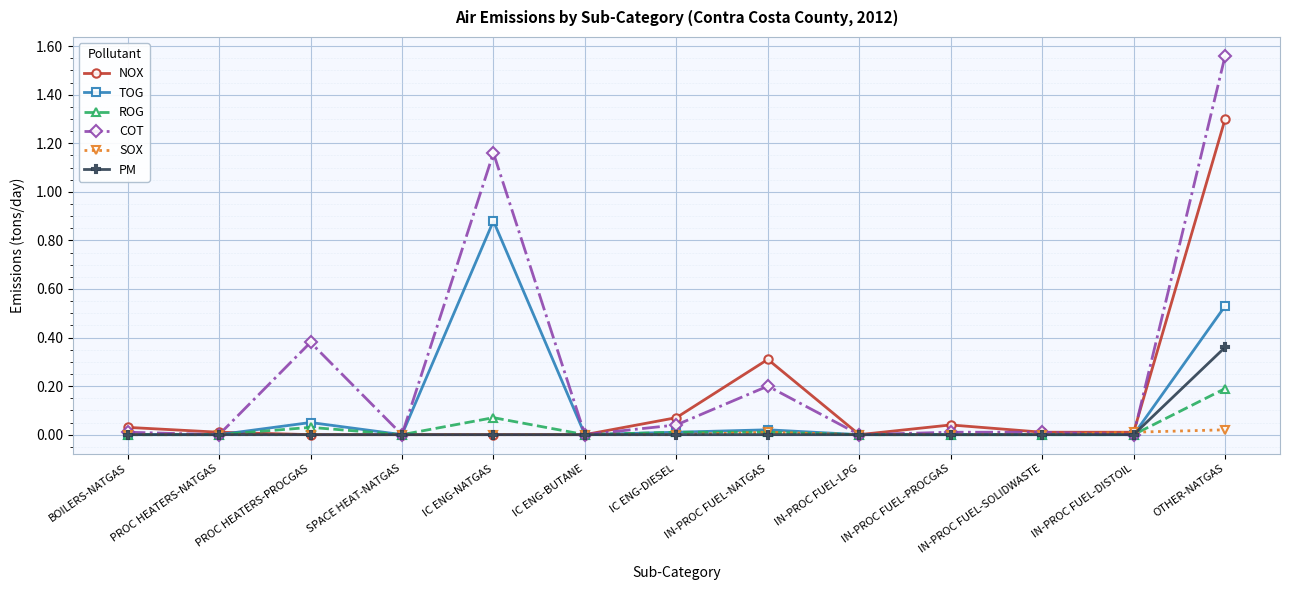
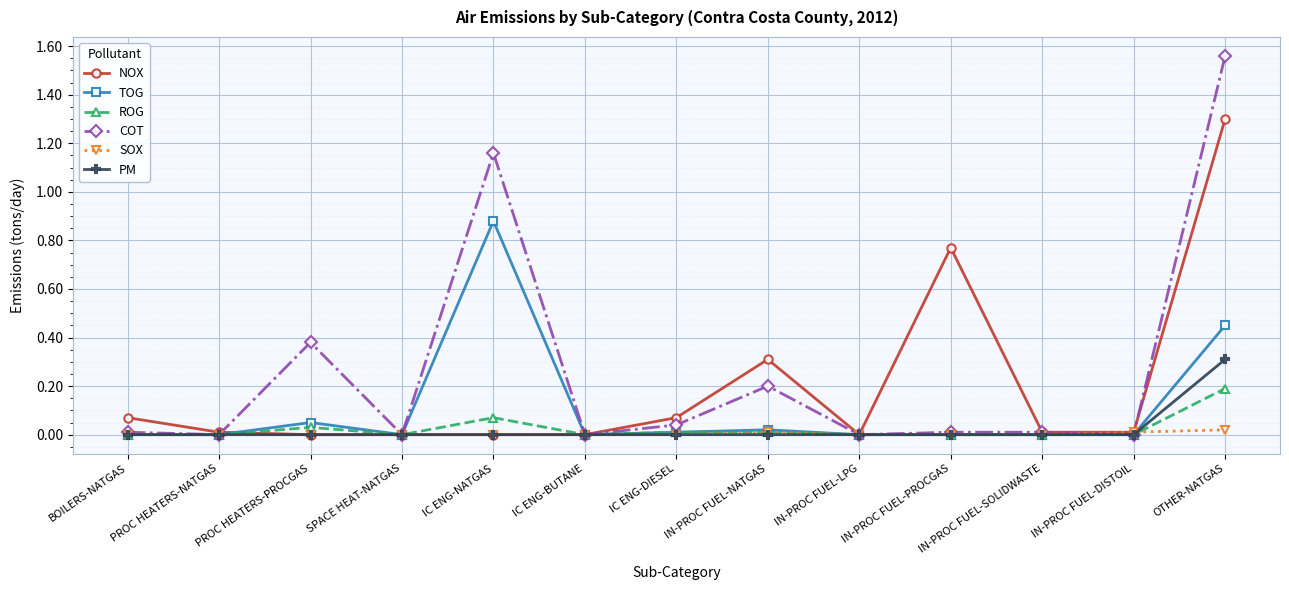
NOX, BOILERS-NATGAS: 0.03 -> 0.07
NOX, IN-PROC FUEL-PROCGAS: 0.04 -> 0.77
TOG, OTHER-NATGAS: 0.53 -> 0.45
PM, OTHER-NATGAS: 0.36 -> 0.31
